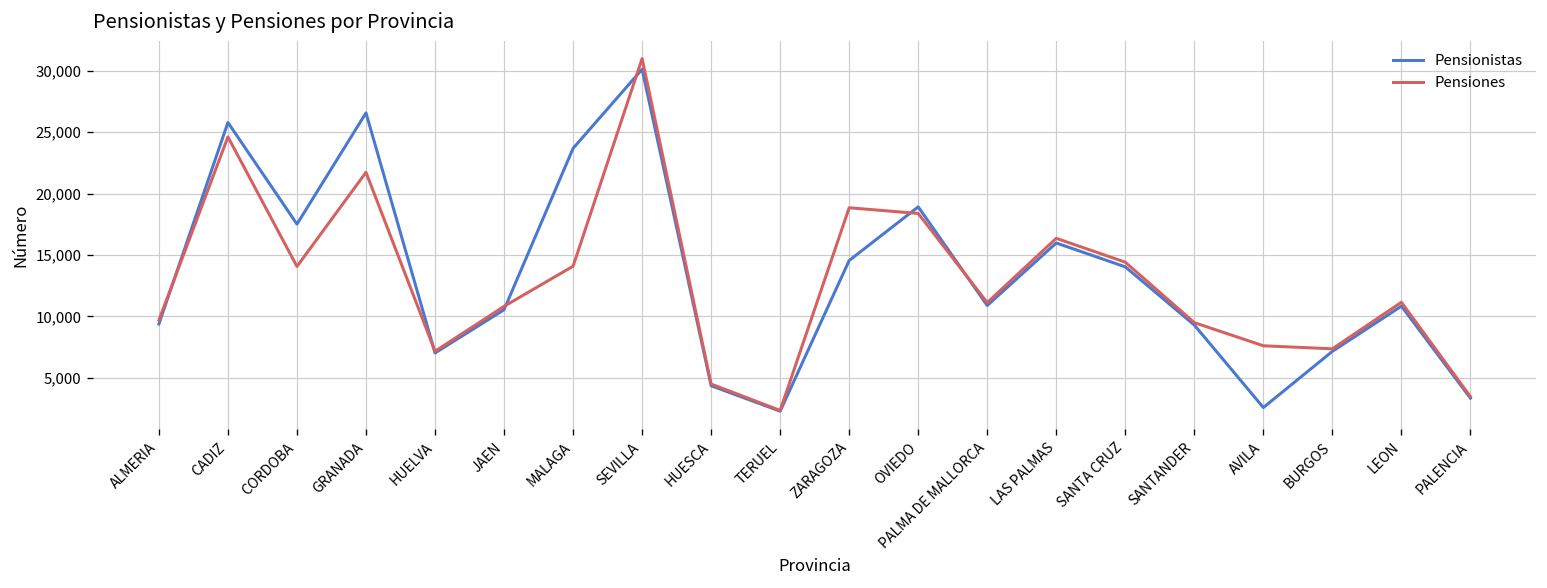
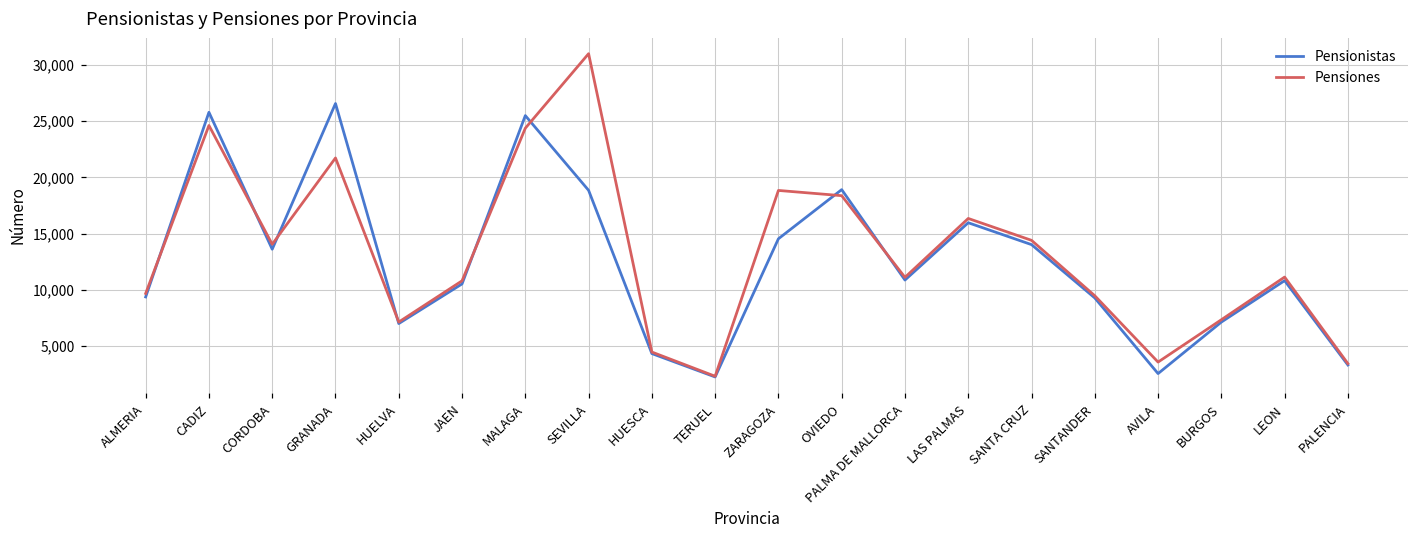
Pensionistas, CORDOBA: 17,500 -> 13,600
Pensionistas, MALAGA: 23,700 -> 25,500
Pensiones, MALAGA: 14,100 -> 24,400
Pensionistas, SEVILLA: 30,100 -> 18,900
Pensiones, AVILA: 7,600 -> 3,600
